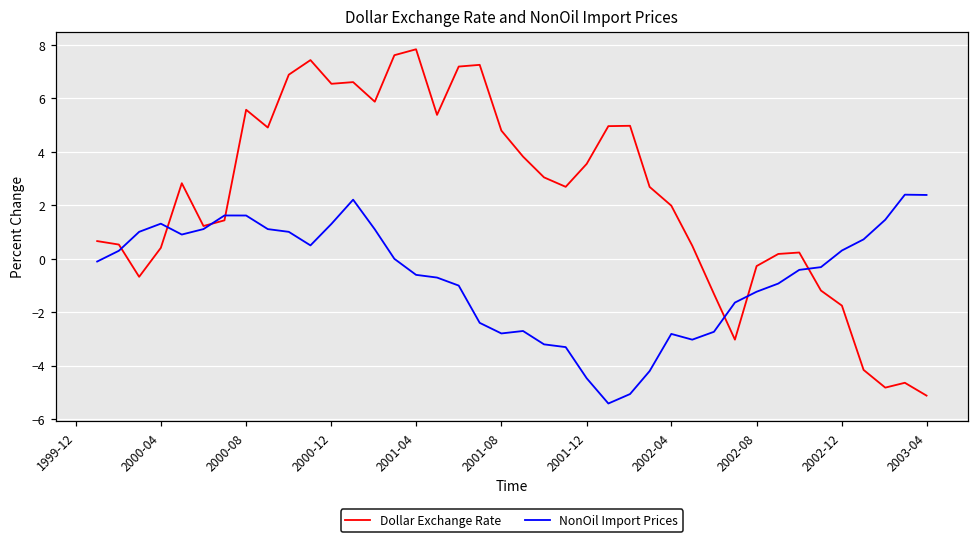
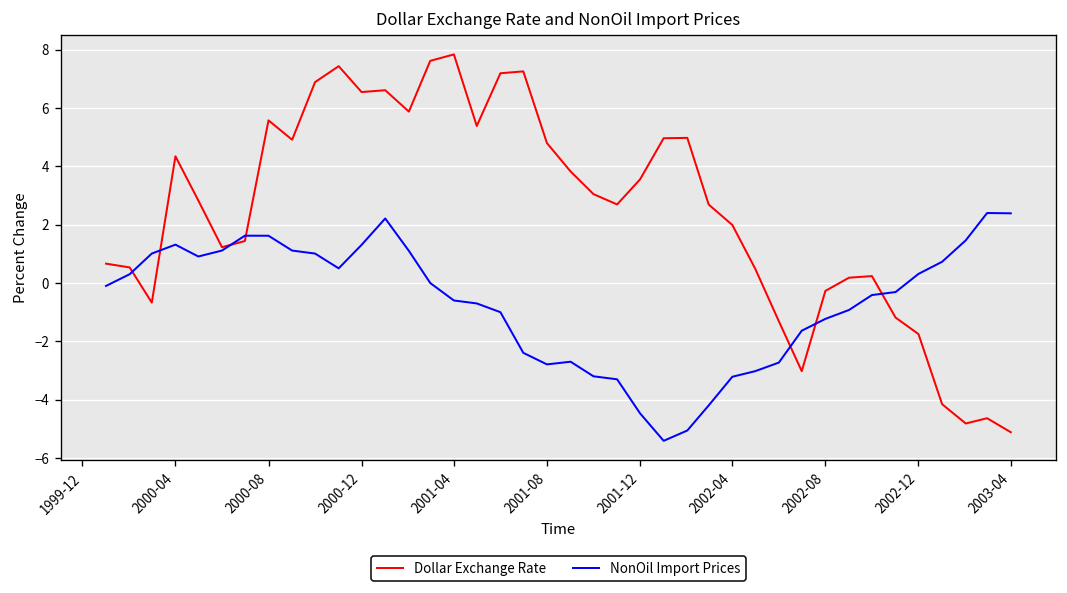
Dollar Exchange Rate, 2000-04: 0.4 -> 4.3
NonOil Import Prices, 2002-04: -2.8 -> -3.2
